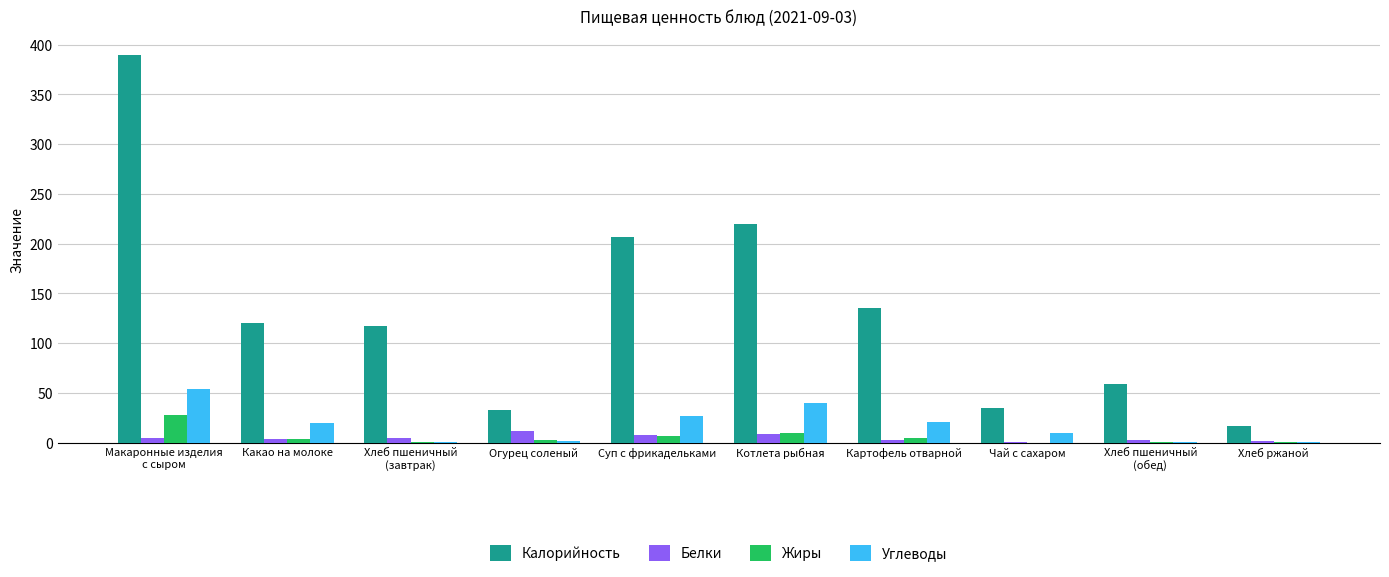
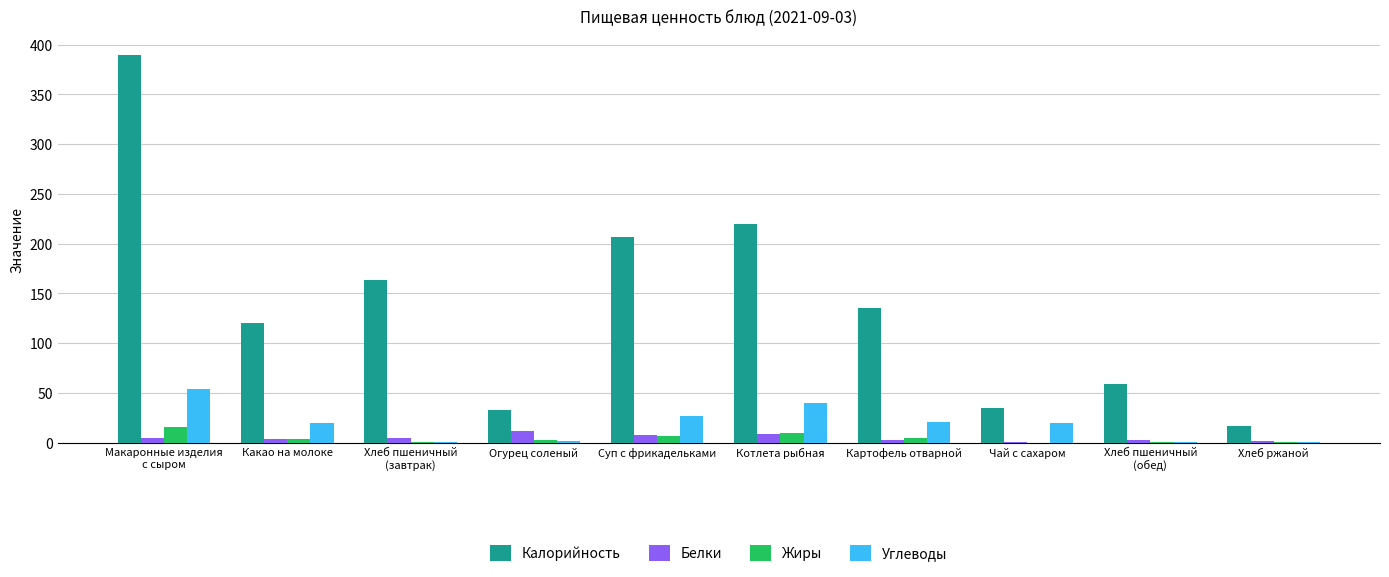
Жиры, Макаронные изделия с сыром: 30 -> 20
Калорийность, Хлеб пшеничный (завтрак): 120 -> 160
Углеводы, Чай с сахаром: 10 -> 20
